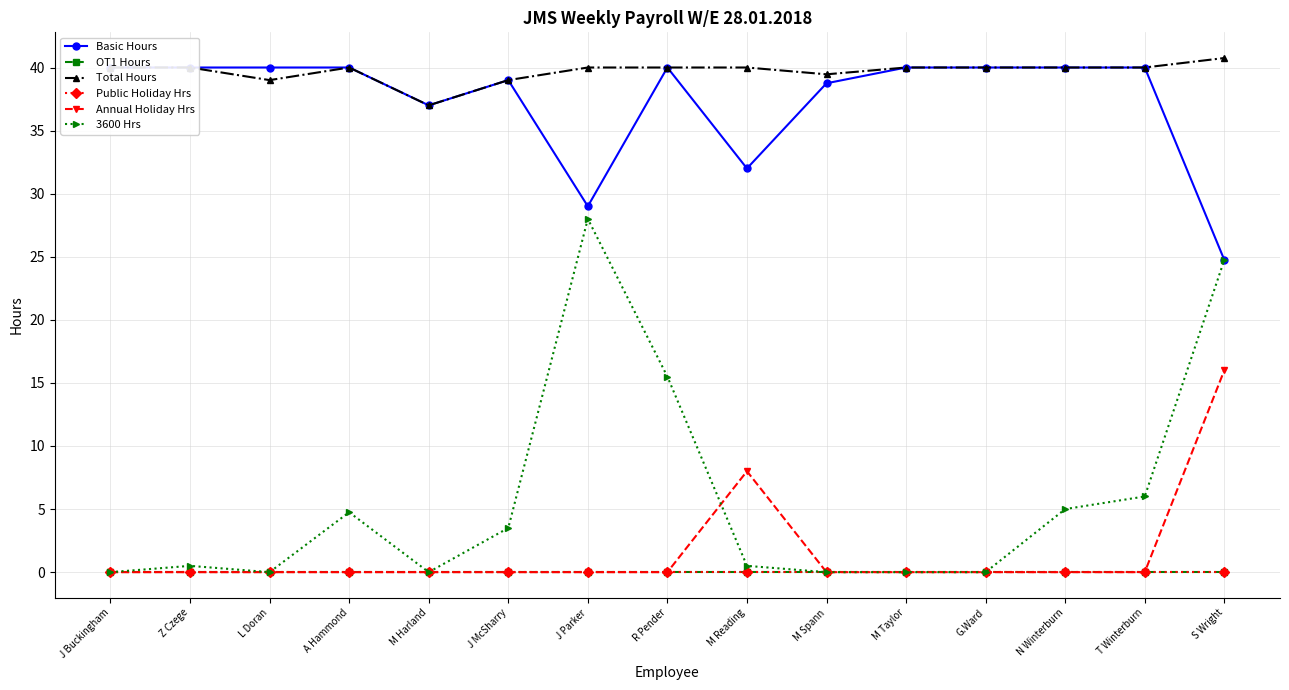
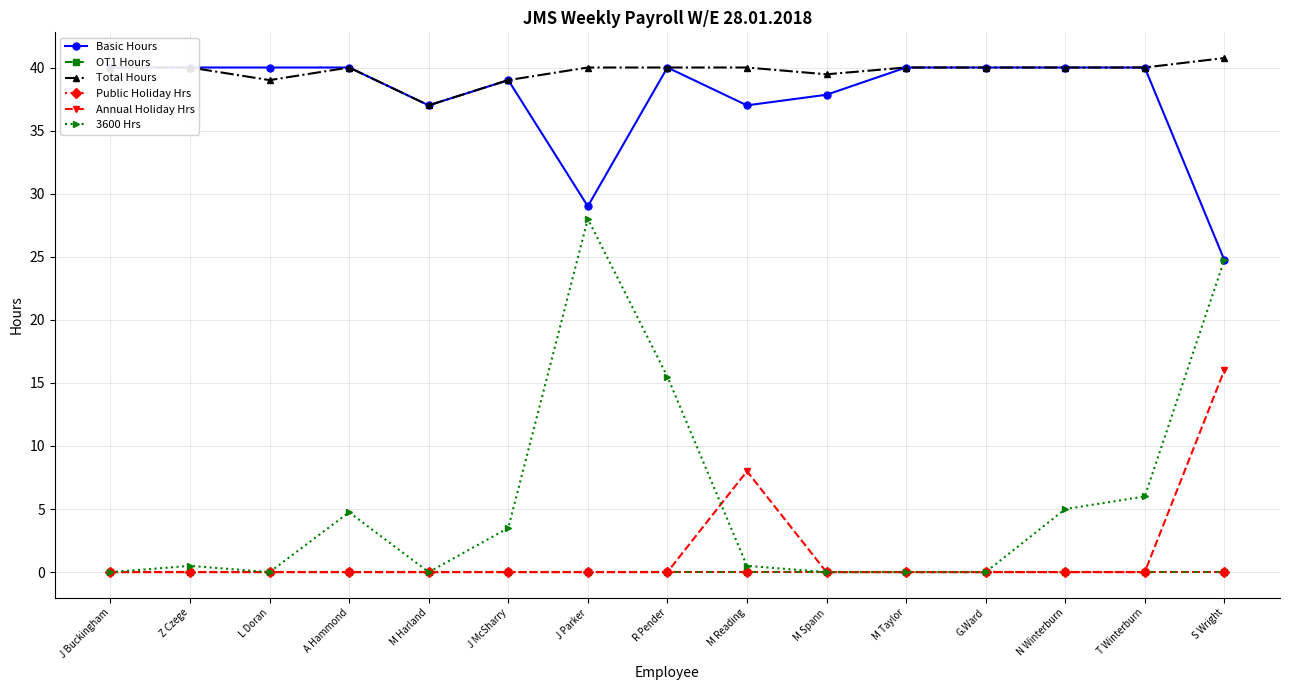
Basic Hours, M Reading: 32 -> 37
Basic Hours, M Spann: 38.8 -> 37.8
